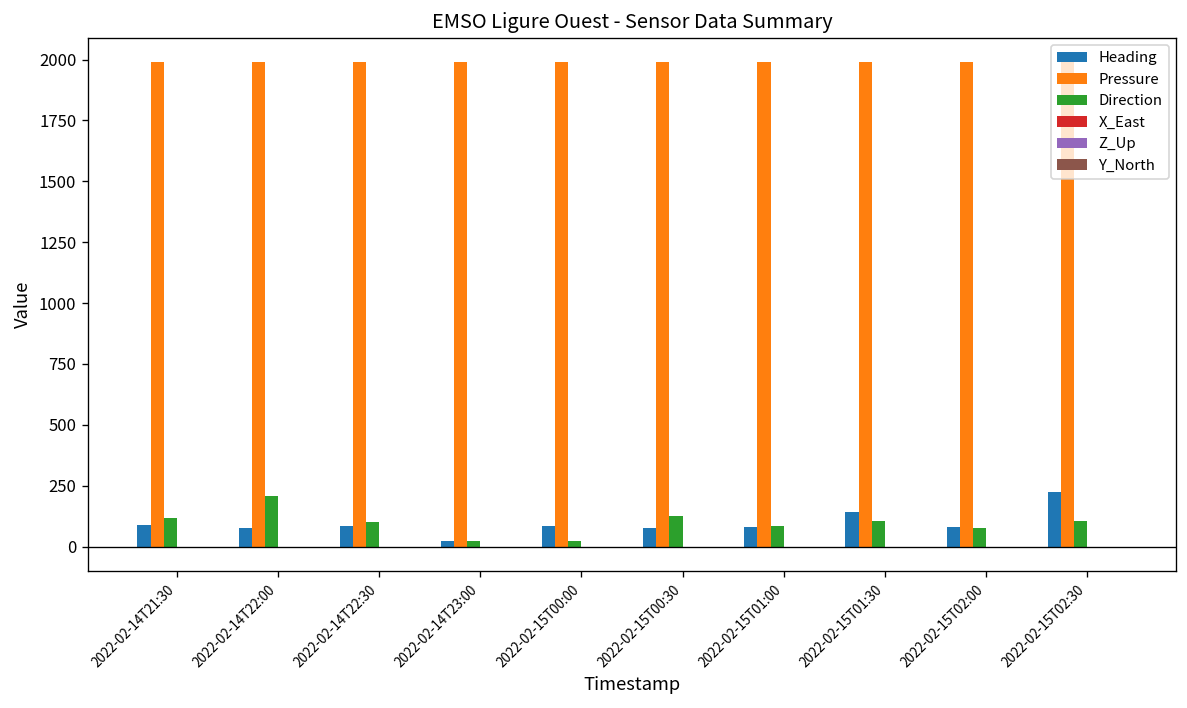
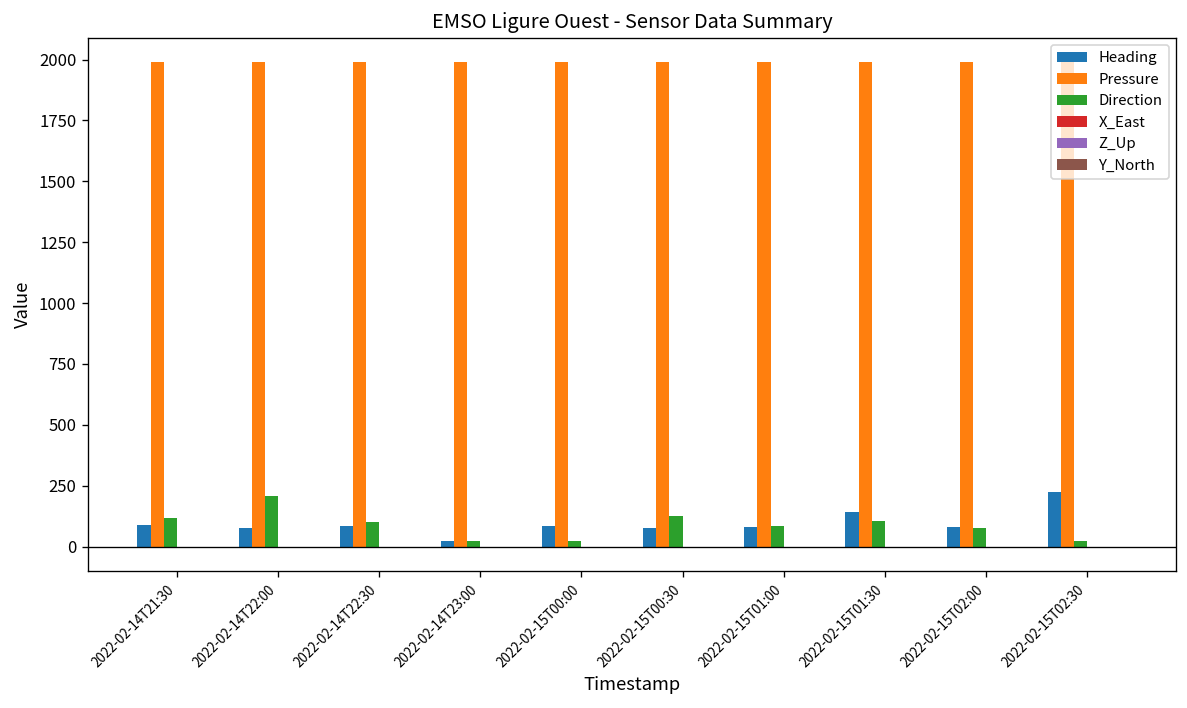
Direction, 2022-02-15T02:30: 110 -> 20
